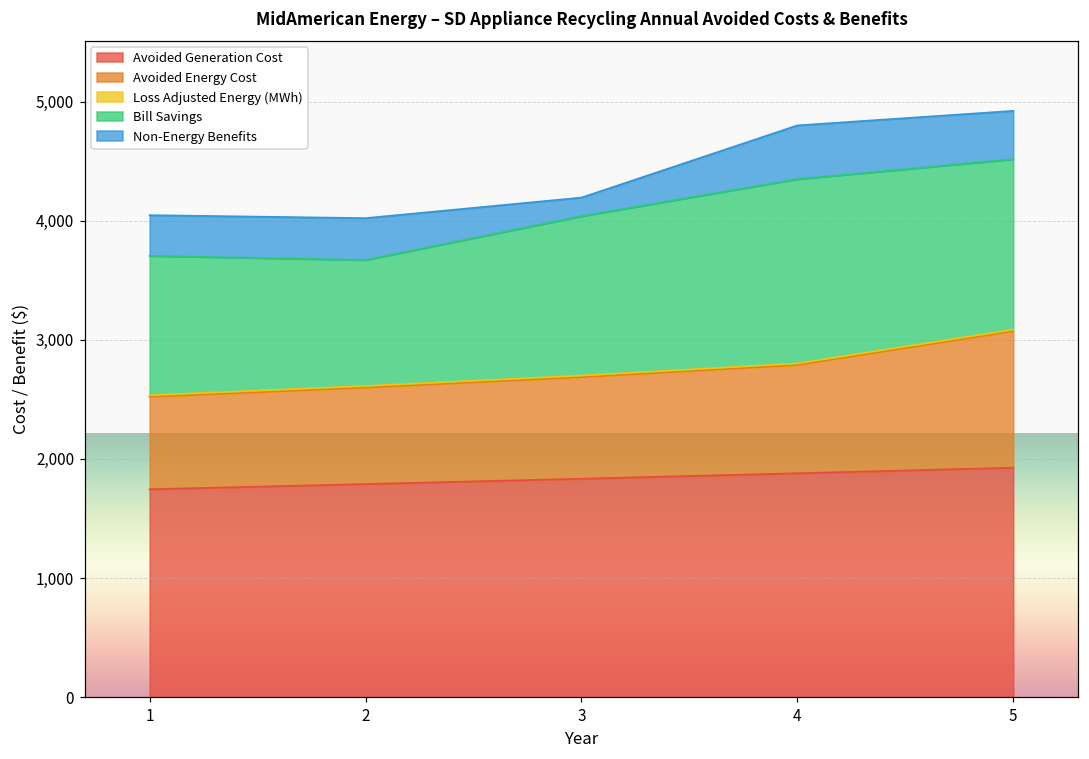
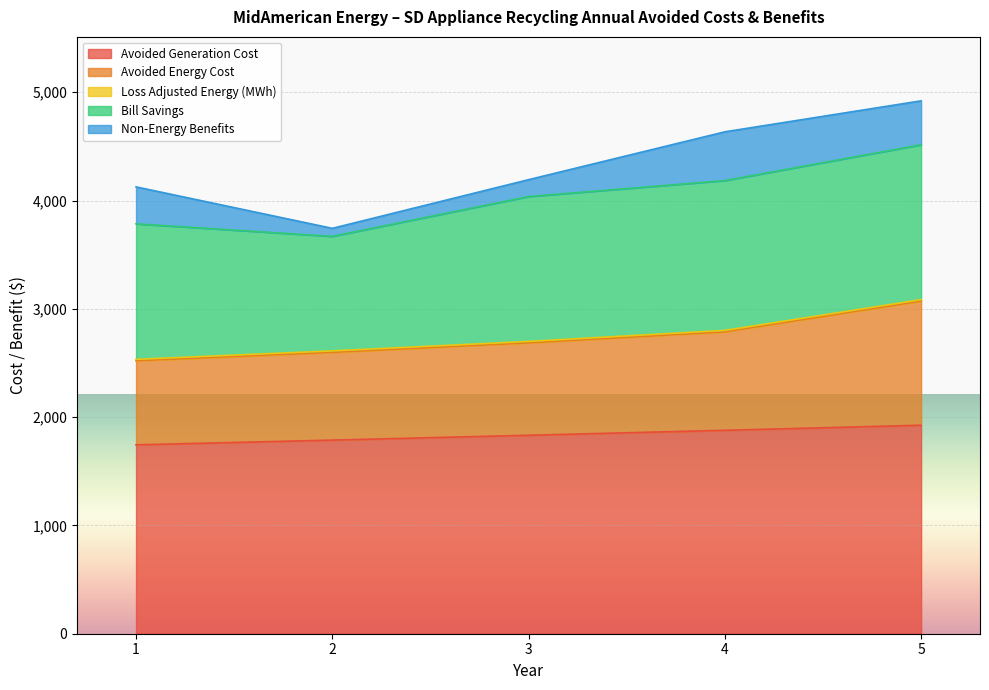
Bill Savings, 1: 1,170 -> 1,250
Non-Energy Benefits, 2: 350 -> 70
Bill Savings, 4: 1,550 -> 1,380
